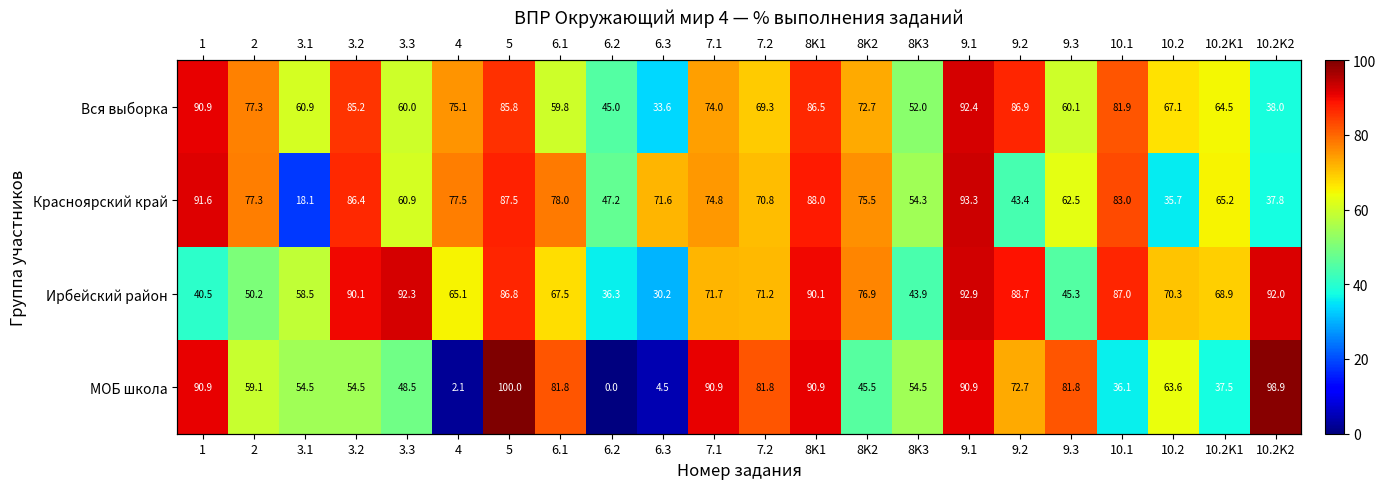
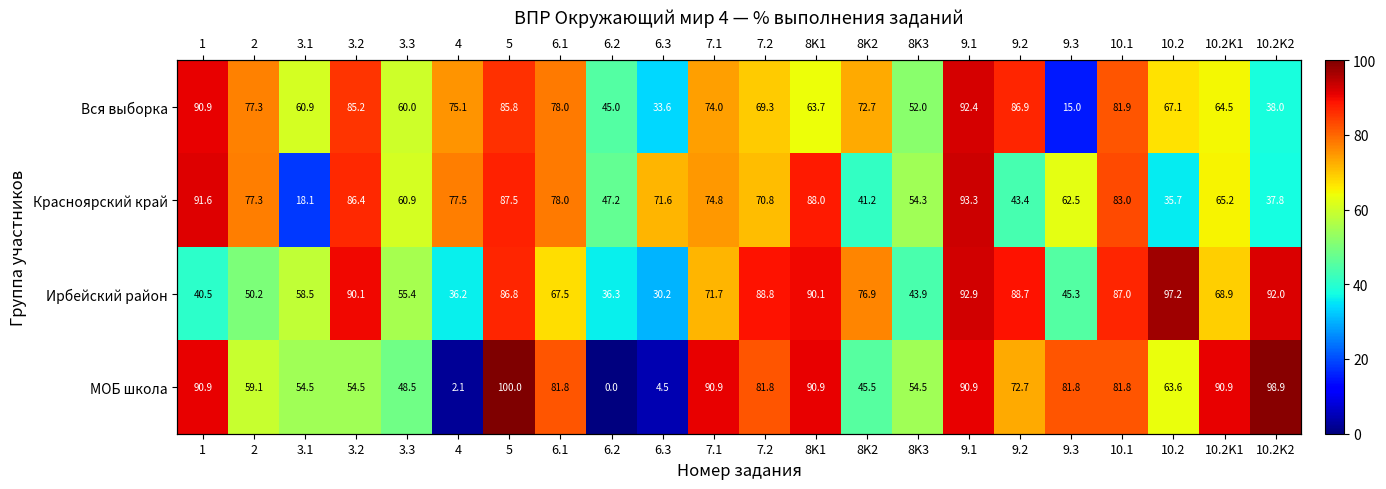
Вся выборка, 6.1: 59.8 -> 78.0
Вся выборка, 8K1: 86.5 -> 63.7
Вся выборка, 9.3: 60.1 -> 15.0
Красноярский край, 8K2: 75.5 -> 41.2
Ирбейский район, 3.3: 92.3 -> 55.4
Ирбейский район, 4: 65.1 -> 36.2
Ирбейский район, 7.2: 71.2 -> 88.8
Ирбейский район, 10.2: 70.3 -> 97.2
МОБ школа, 10.1: 36.1 -> 81.8
МОБ школа, 10.2K1: 37.5 -> 90.9
